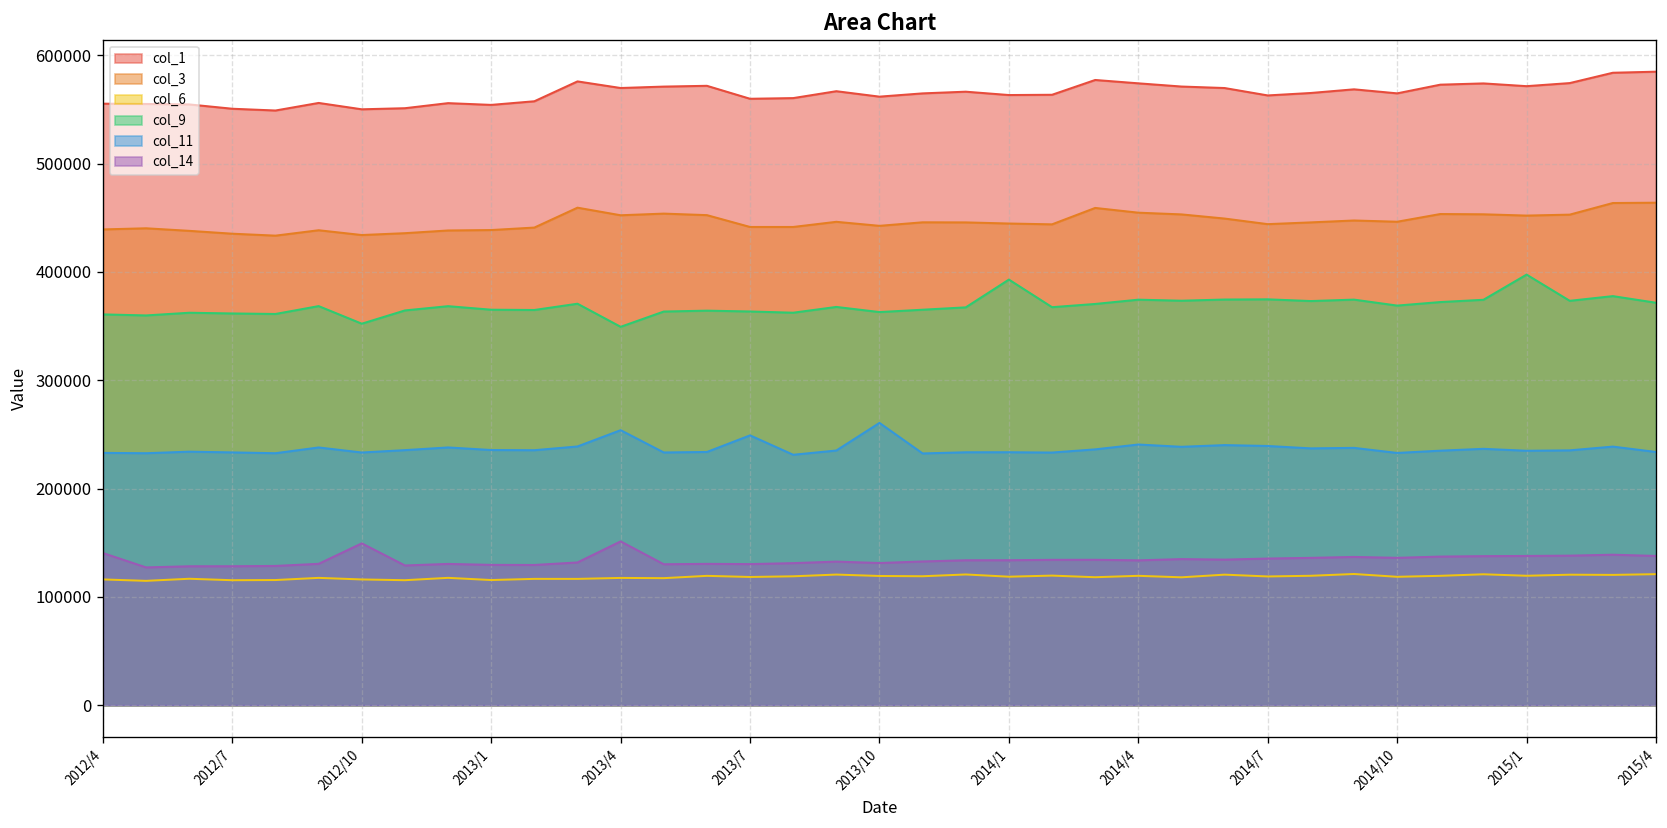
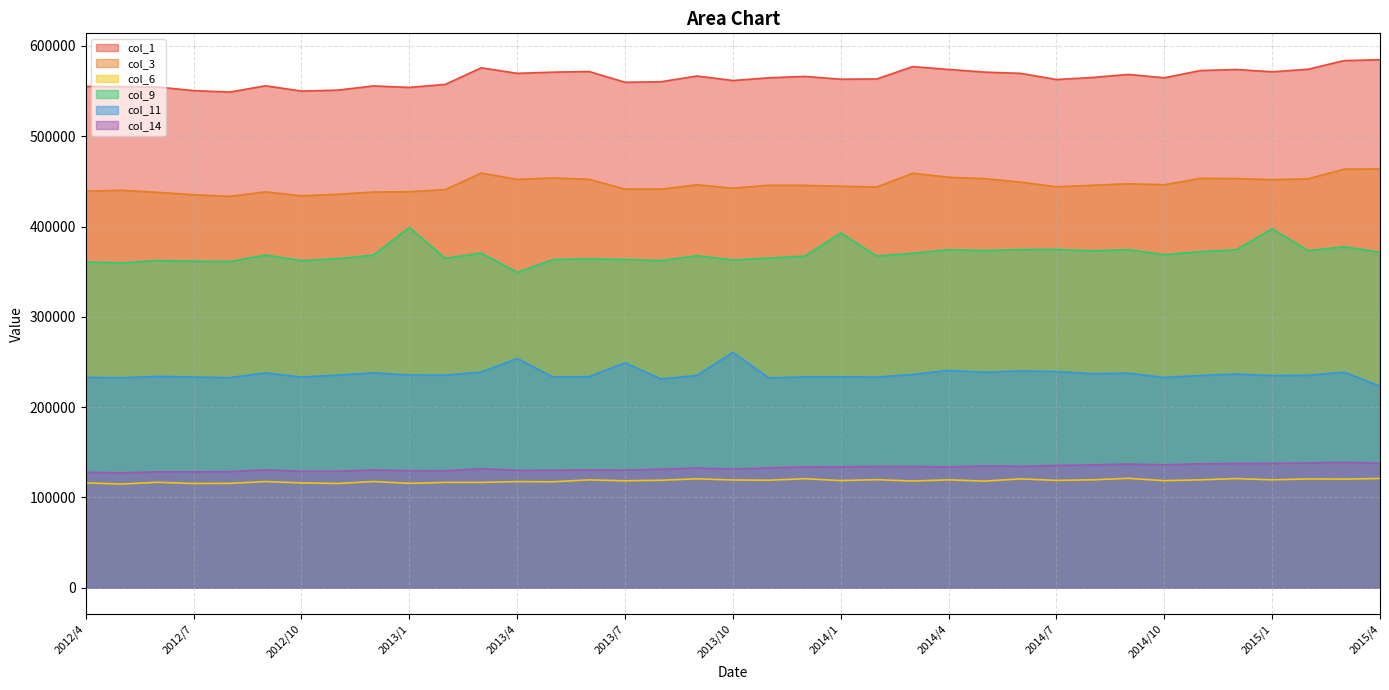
col_14, 2012/4: 140000 -> 130000
col_9, 2012/10: 350000 -> 360000
col_14, 2012/10: 150000 -> 130000
col_9, 2013/1: 370000 -> 400000
col_14, 2013/4: 150000 -> 130000
col_11, 2015/4: 230000 -> 220000
